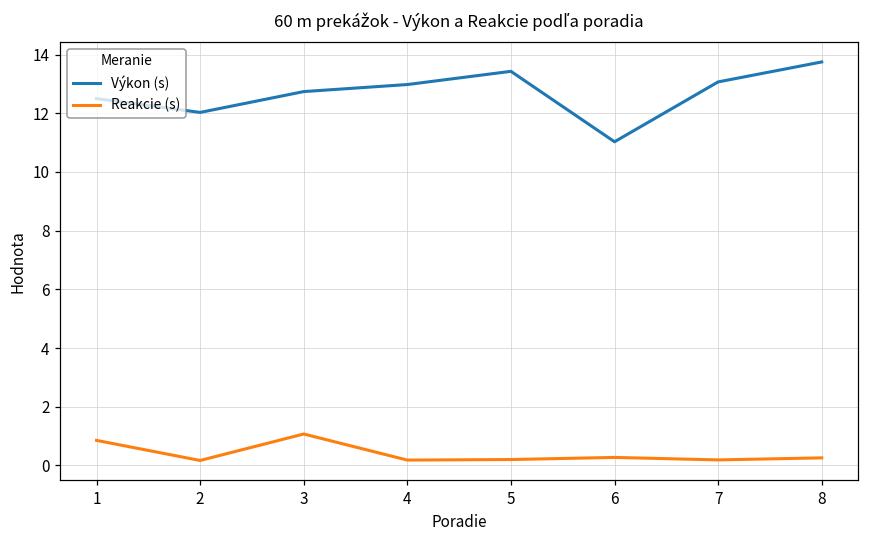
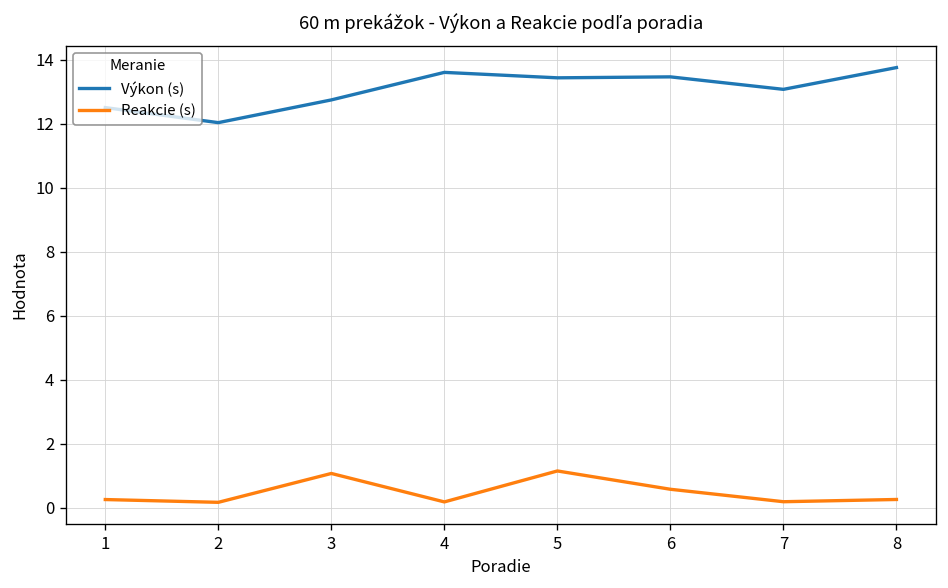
Reakcie (s), 1: 0.9 -> 0.3
Výkon (s), 4: 13.0 -> 13.6
Reakcie (s), 5: 0.2 -> 1.1
Výkon (s), 6: 11.0 -> 13.5
Reakcie (s), 6: 0.3 -> 0.6
